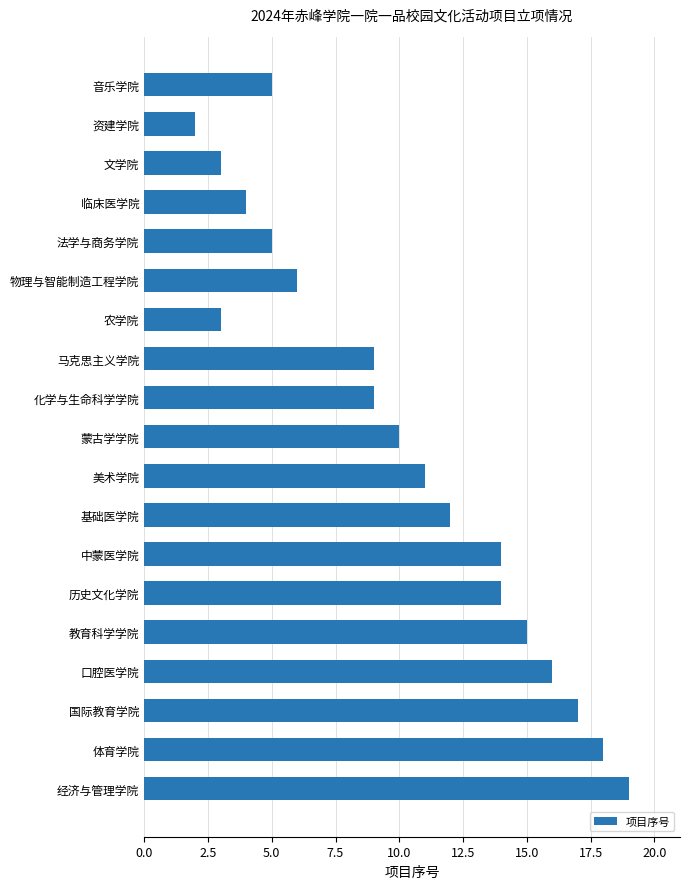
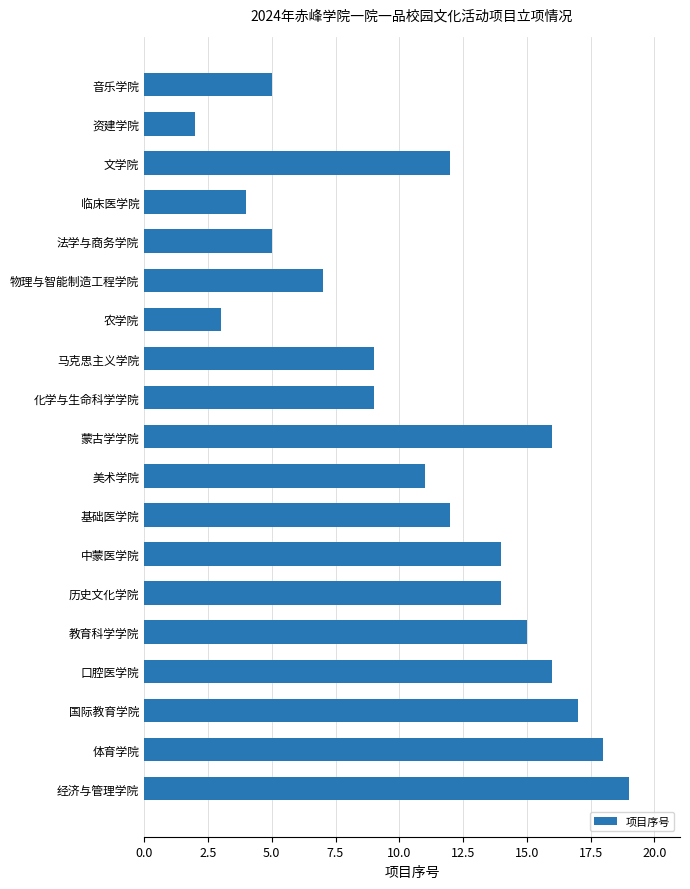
文学院: 3 -> 12
物理与智能制造工程学院: 6 -> 7
蒙古学学院: 10 -> 16
